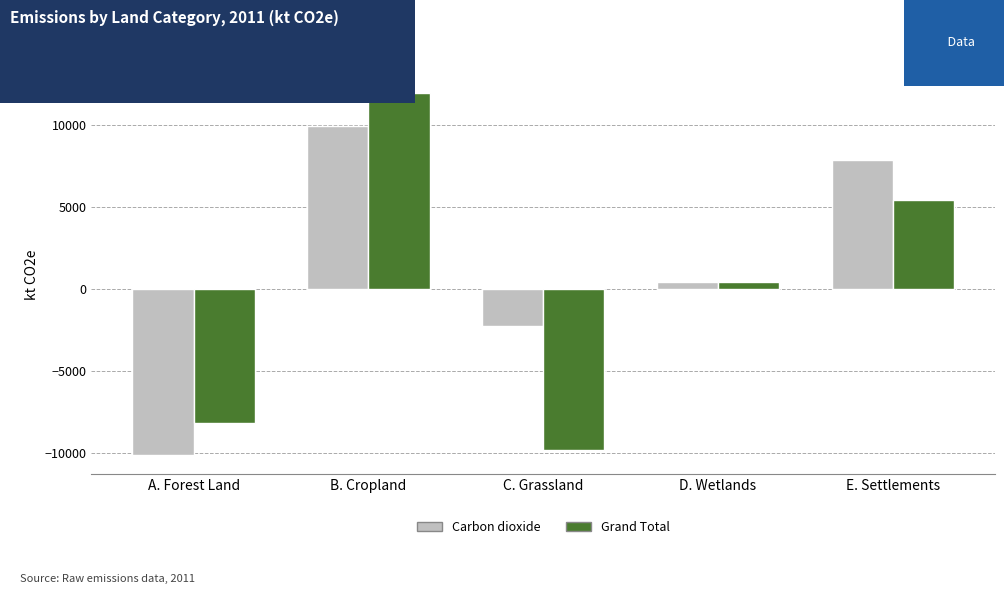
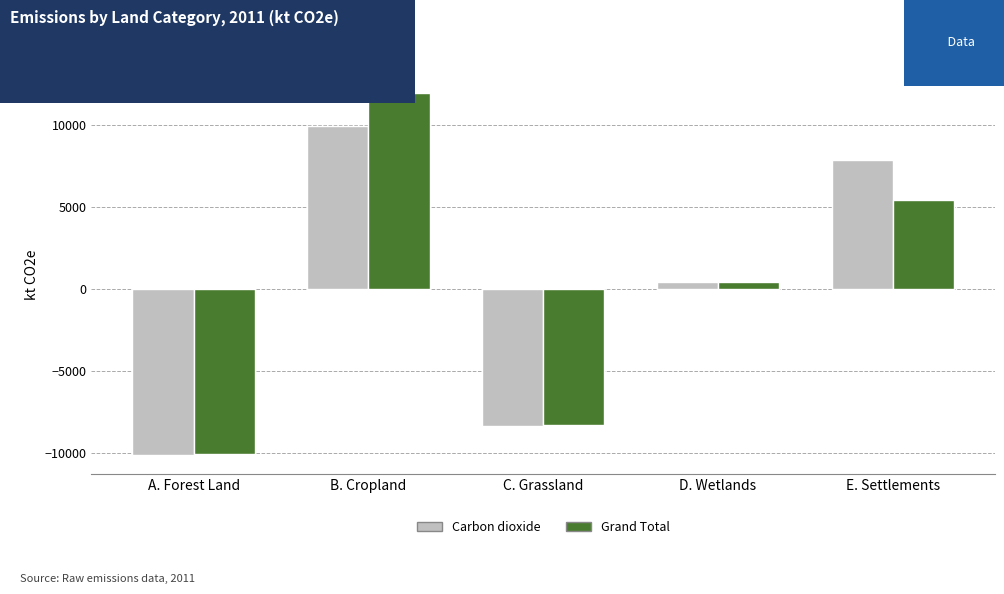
Grand Total, A. Forest Land: -8200 -> -10100
Carbon dioxide, C. Grassland: -2200 -> -8400
Grand Total, C. Grassland: -9800 -> -8300
